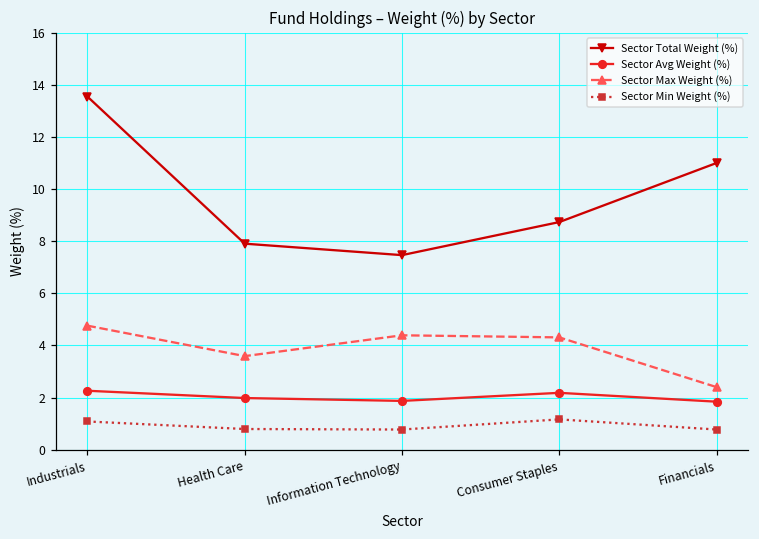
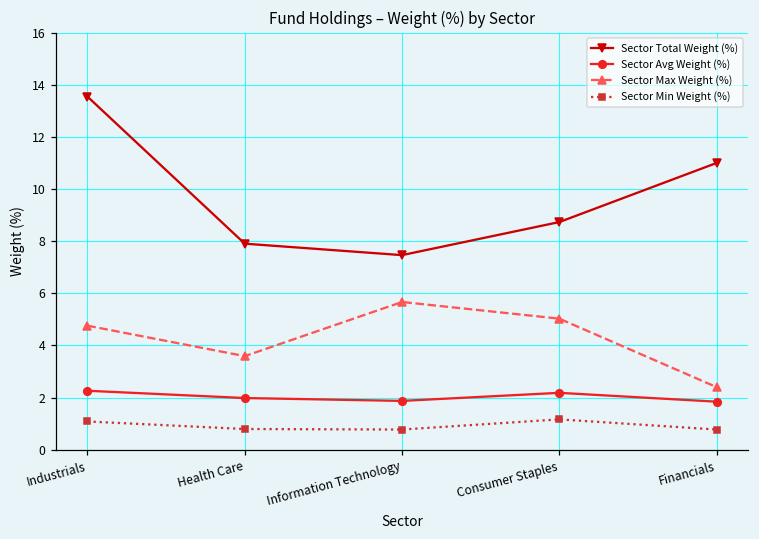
Sector Max Weight (%), Information Technology: 4.4 -> 5.7
Sector Max Weight (%), Consumer Staples: 4.3 -> 5.0
